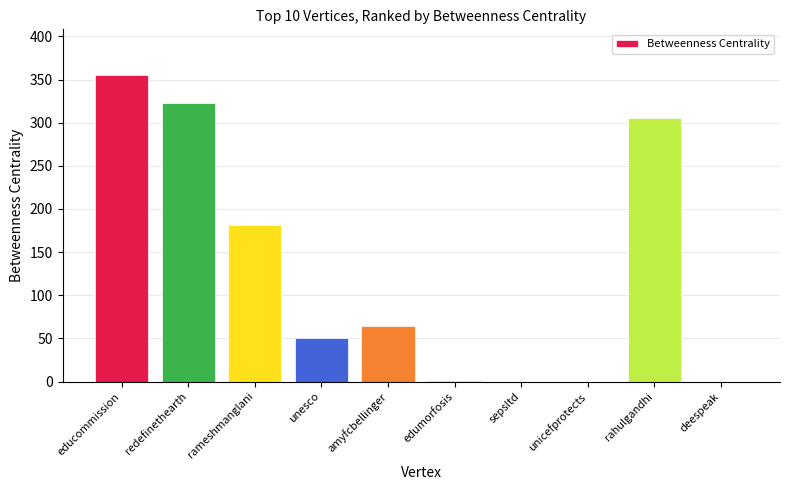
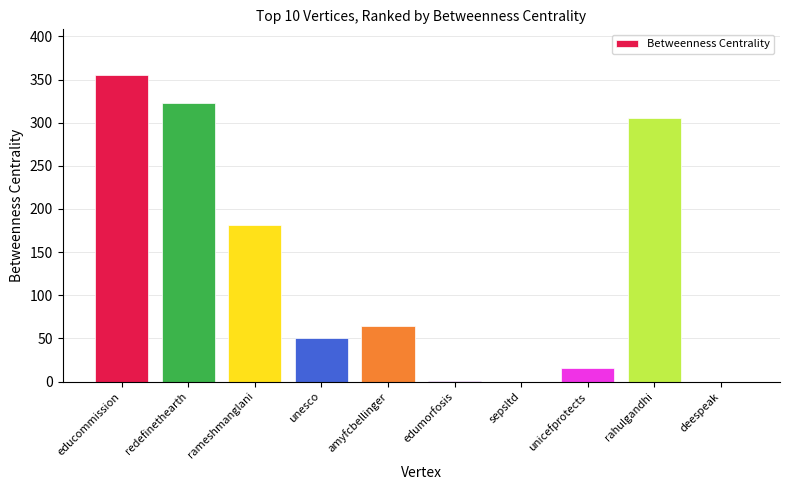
unicefprotects: 0 -> 20
